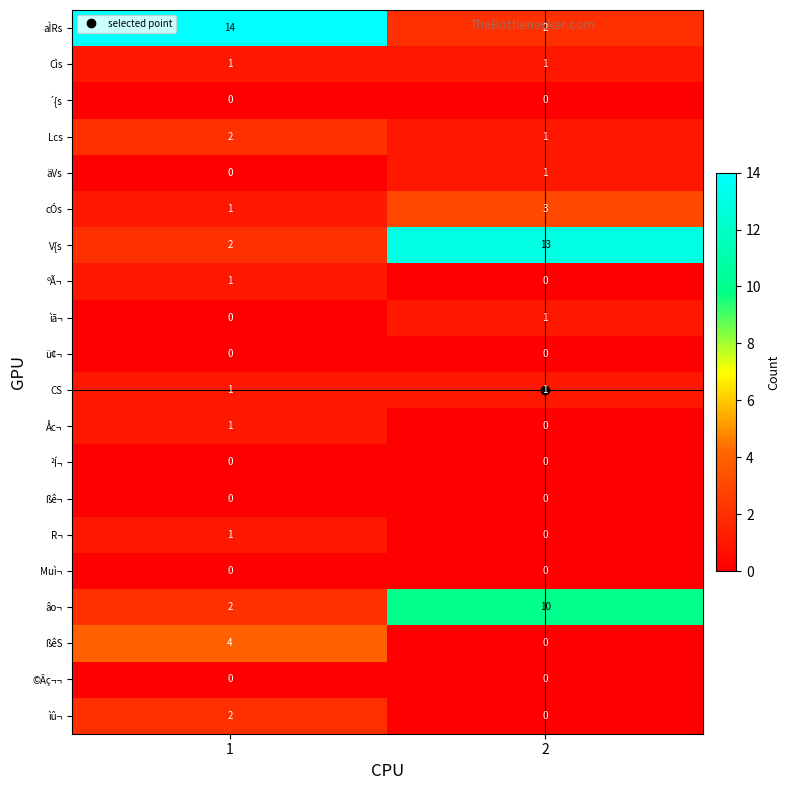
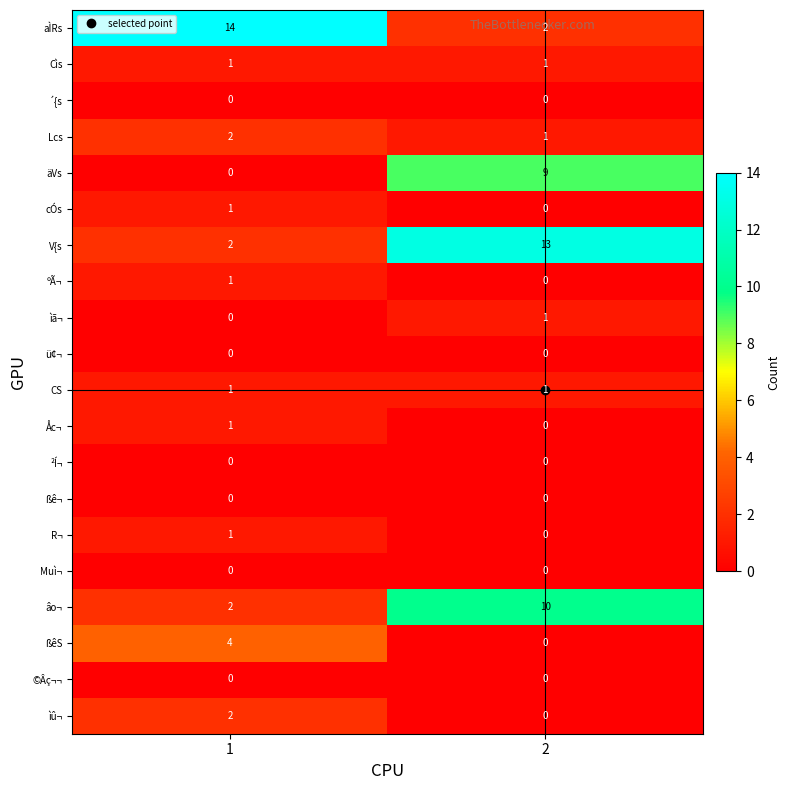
äVs, 2: 1 -> 9
cÓs, 2: 3 -> 0
